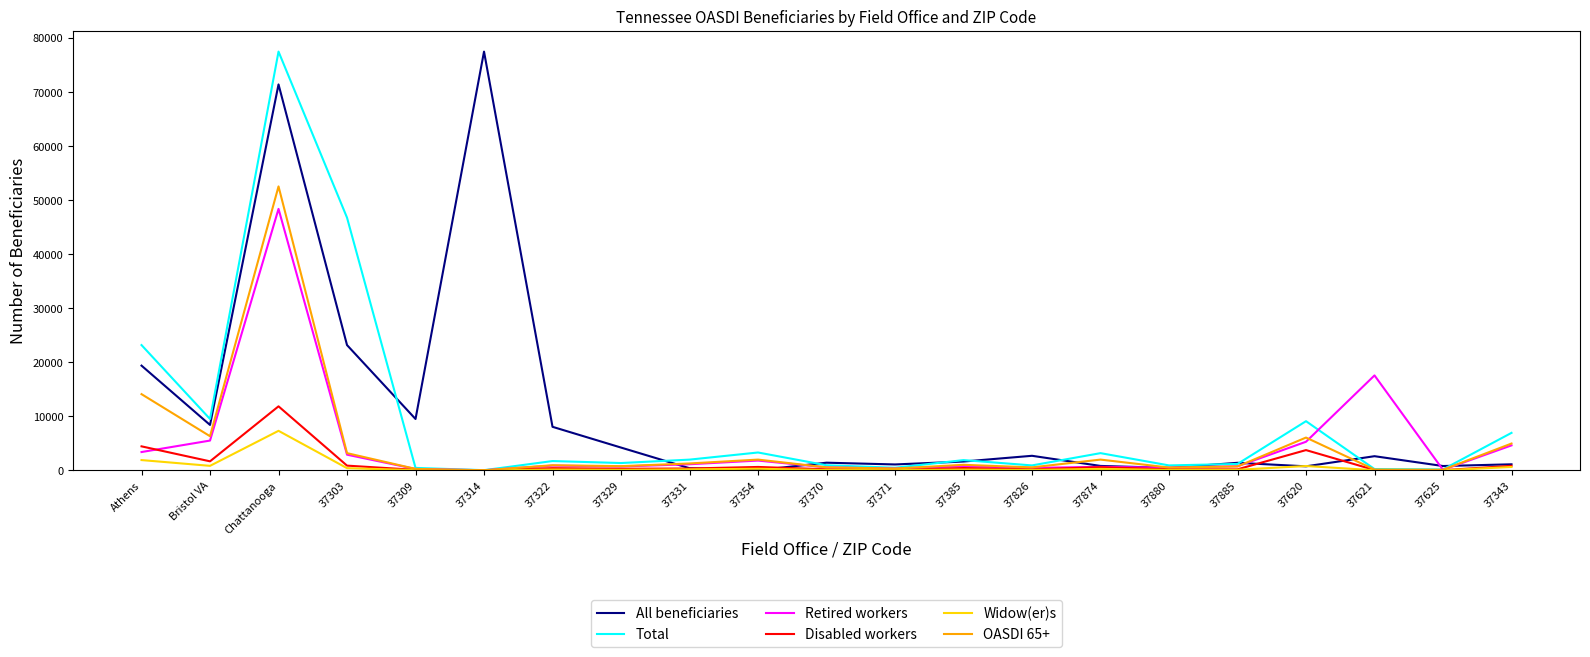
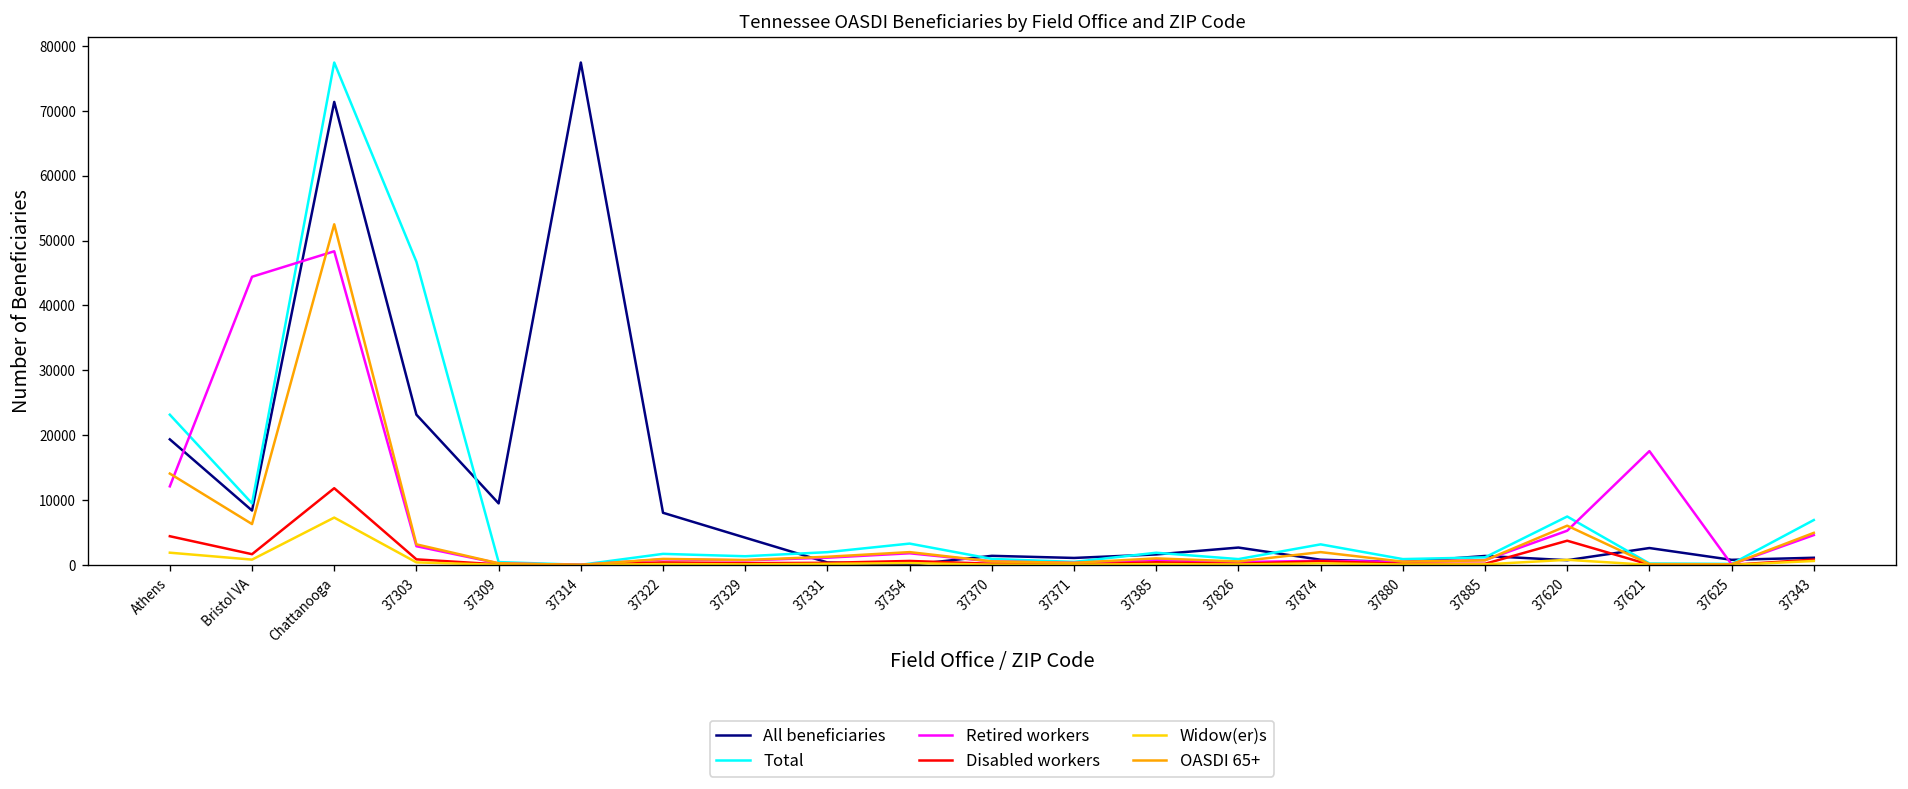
Retired workers, Athens: 3000 -> 12000
Retired workers, Bristol VA: 6000 -> 44000
Total, 37620: 9000 -> 7000
